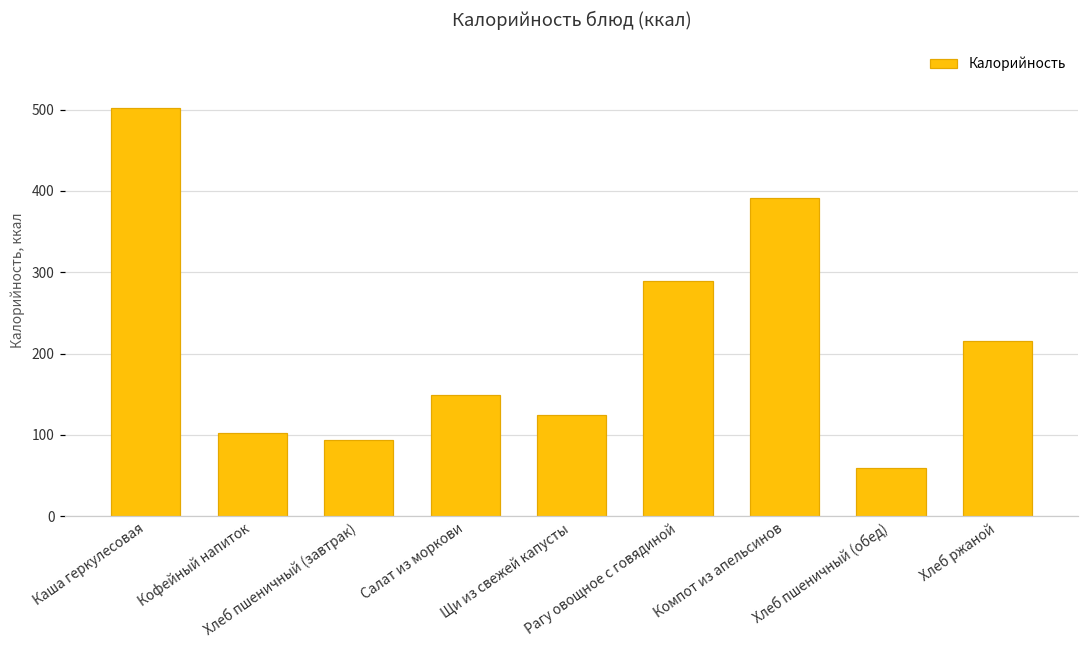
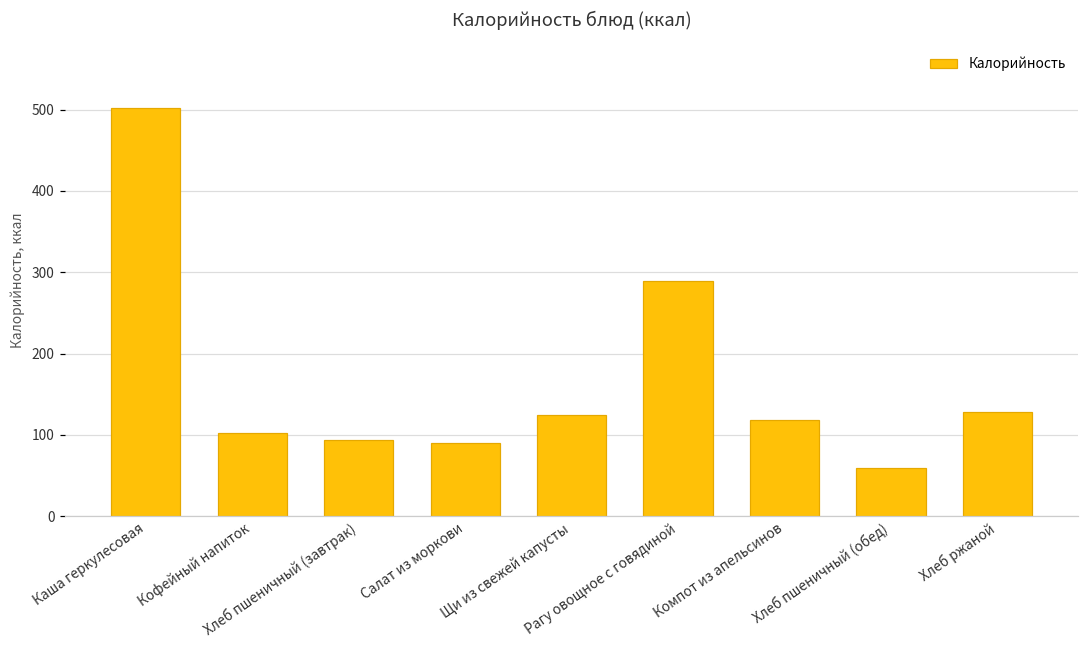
Салат из моркови: 150 -> 90
Компот из апельсинов: 390 -> 120
Хлеб ржаной: 220 -> 130
